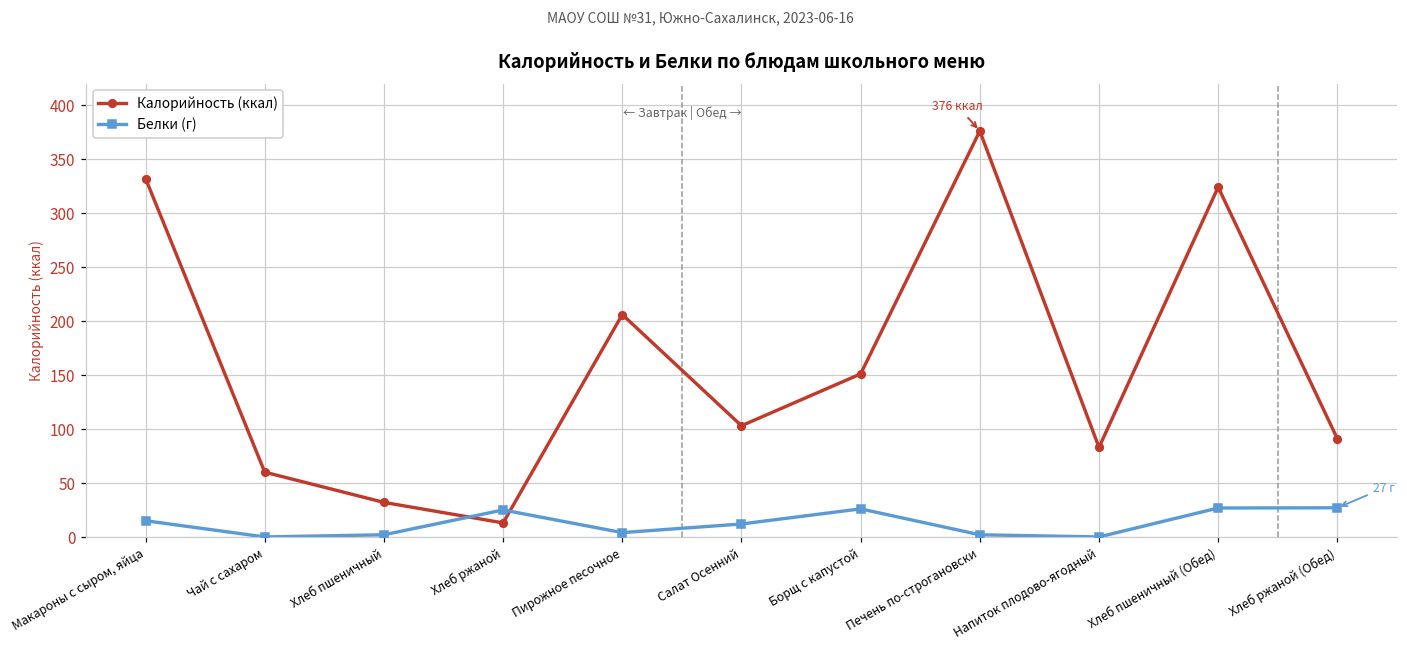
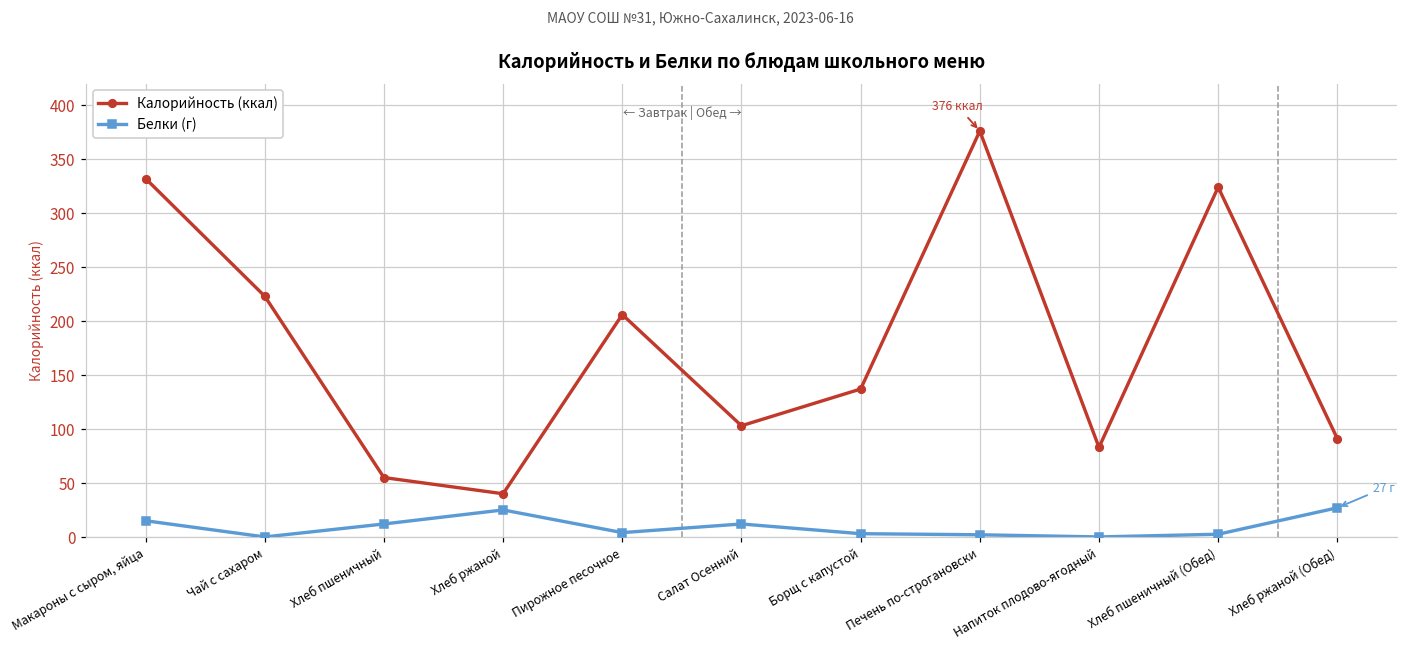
Калорийность (ккал), Чай с сахаром: 60 -> 220
Калорийность (ккал), Хлеб пшеничный: 30 -> 60
Белки (г), Хлеб пшеничный: 0 -> 10
Калорийность (ккал), Хлеб ржаной: 10 -> 40
Калорийность (ккал), Борщ с капустой: 150 -> 140
Белки (г), Борщ с капустой: 30 -> 0
Белки (г), Хлеб пшеничный (Обед): 30 -> 0
